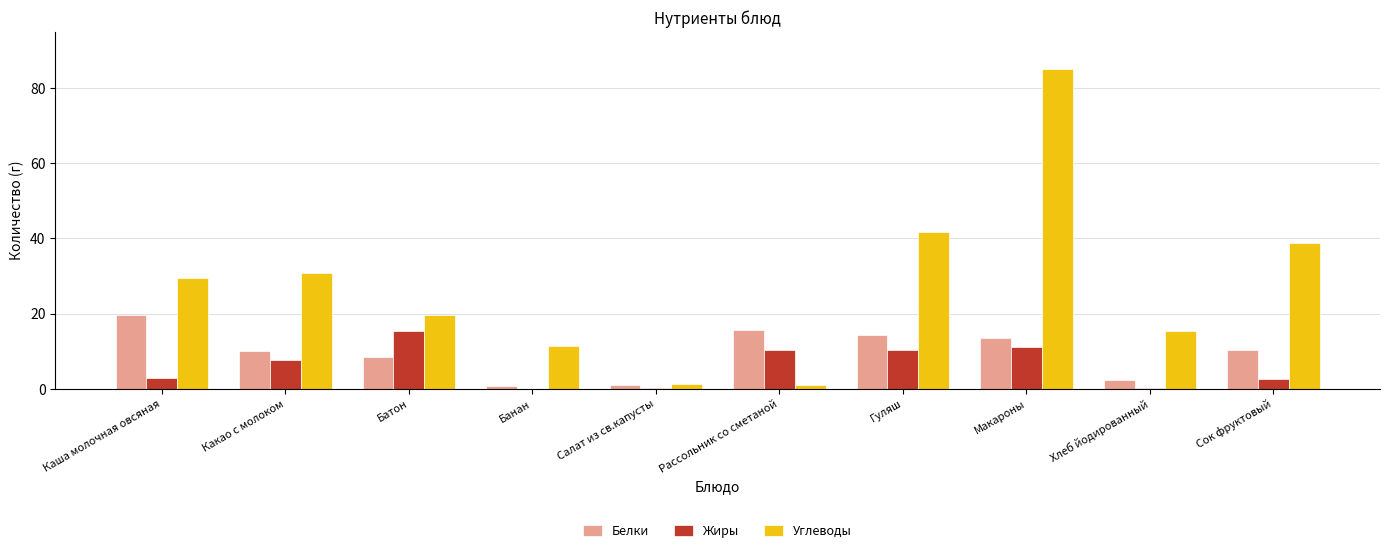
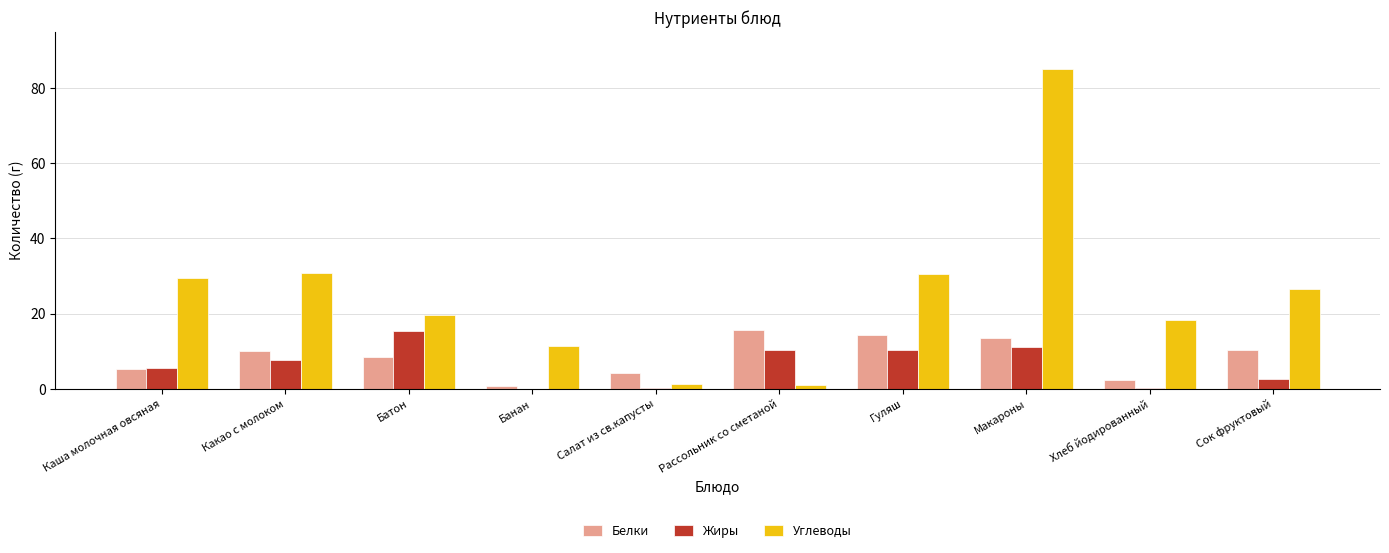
Белки, Каша молочная овсяная: 20 -> 5
Жиры, Каша молочная овсяная: 3 -> 6
Белки, Салат из св.капусты: 1 -> 4
Углеводы, Гуляш: 42 -> 31
Углеводы, Хлеб йодированный: 15 -> 18
Углеводы, Сок фруктовый: 39 -> 27
